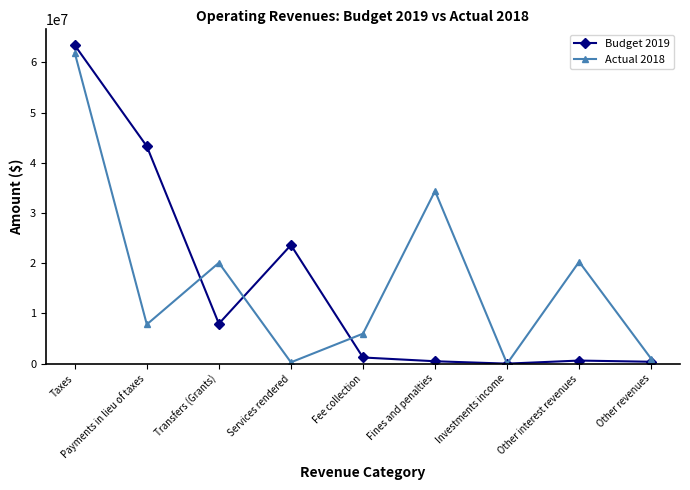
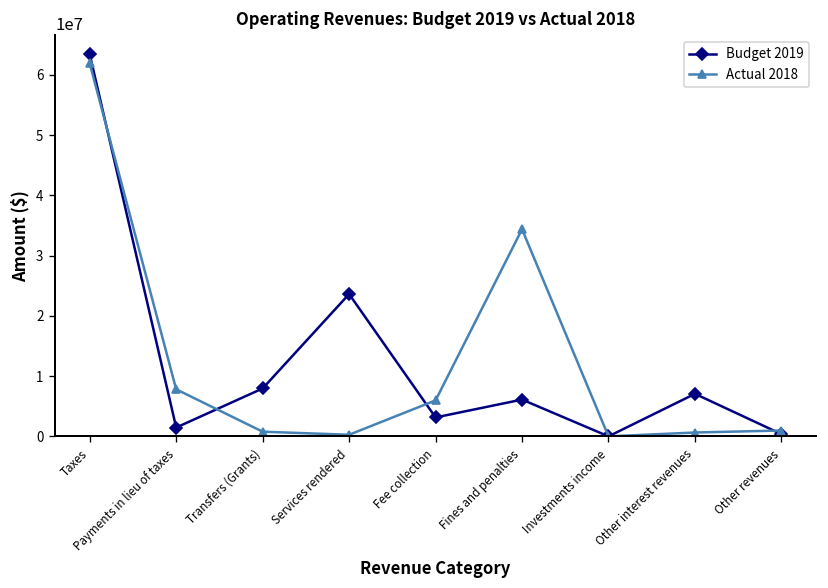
Budget 2019, Payments in lieu of taxes: 43000000 -> 1000000
Actual 2018, Transfers (Grants): 20000000 -> 1000000
Budget 2019, Fee collection: 1000000 -> 3000000
Budget 2019, Fines and penalties: 0 -> 6000000
Budget 2019, Other interest revenues: 1000000 -> 7000000
Actual 2018, Other interest revenues: 20000000 -> 1000000
